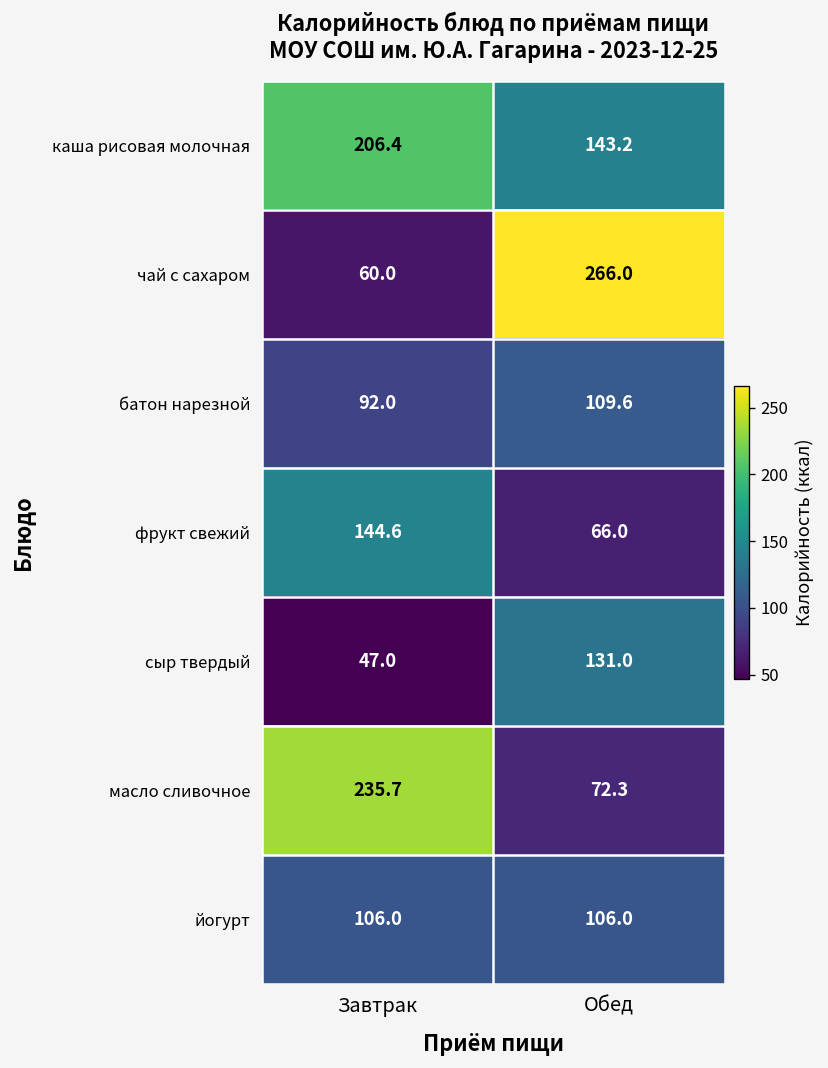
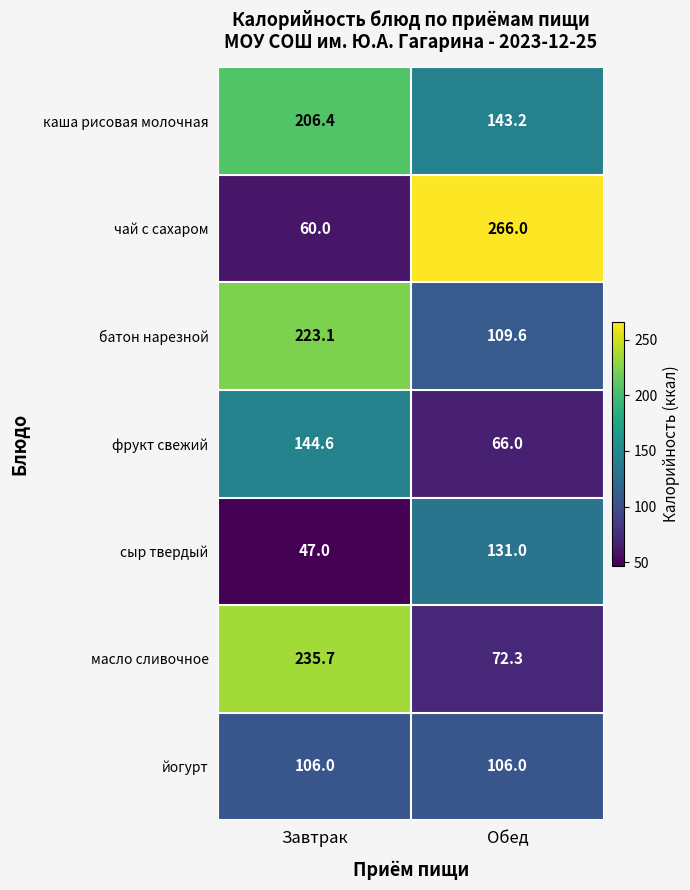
батон нарезной, Завтрак: 92.0 -> 223.1
